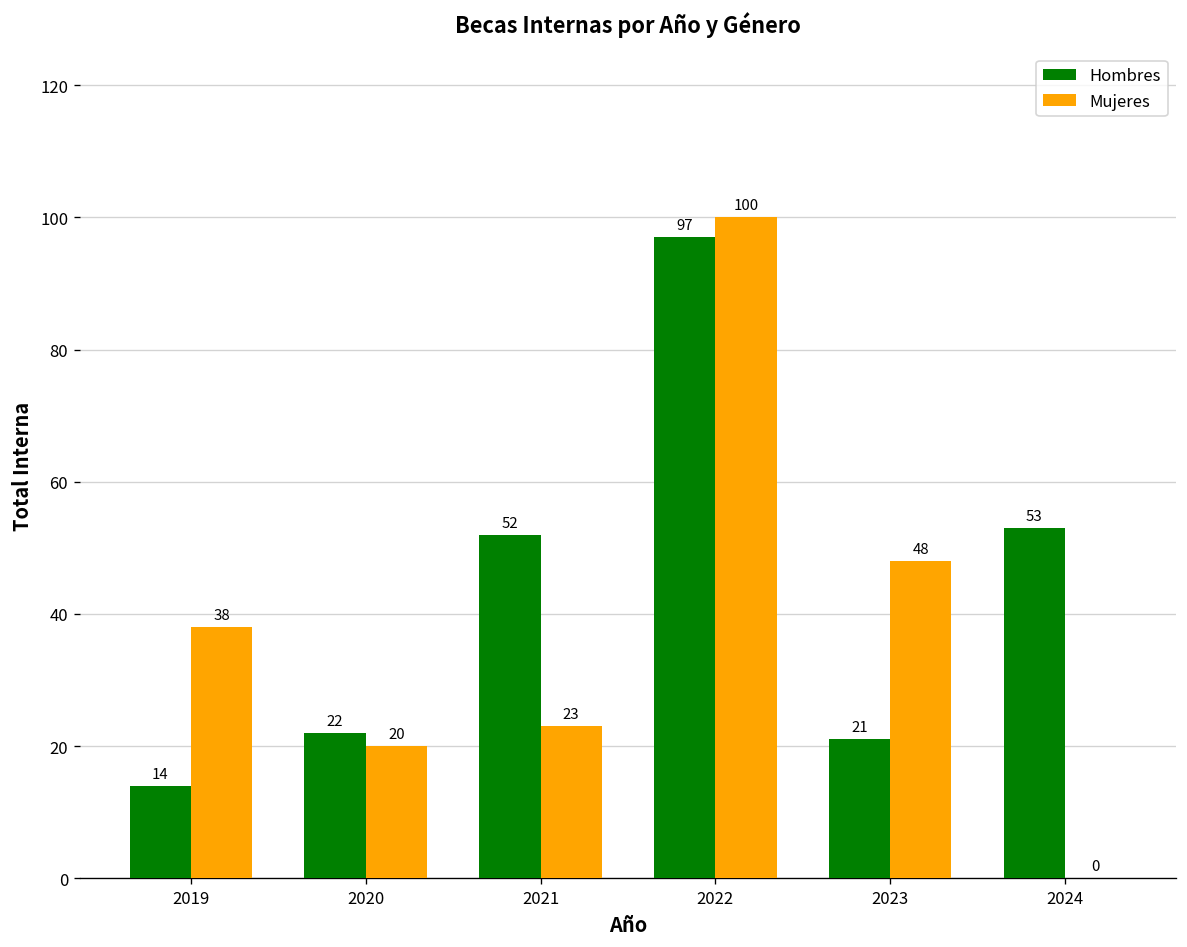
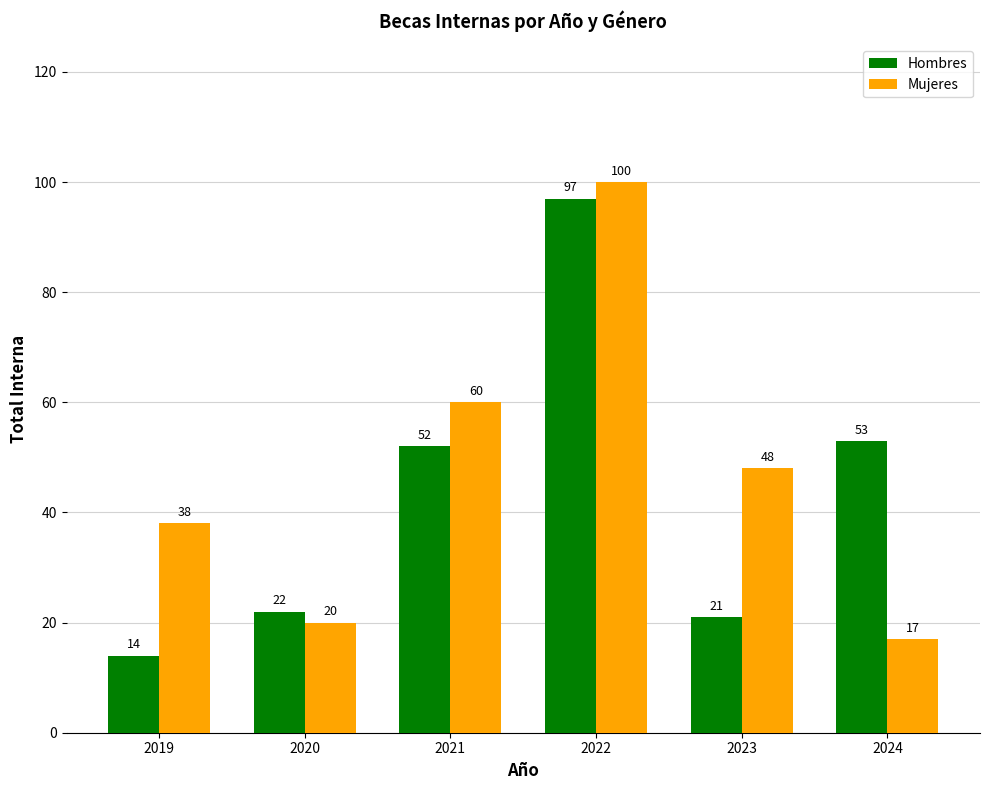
Mujeres, 2021: 23 -> 60
Mujeres, 2024: 0 -> 17
